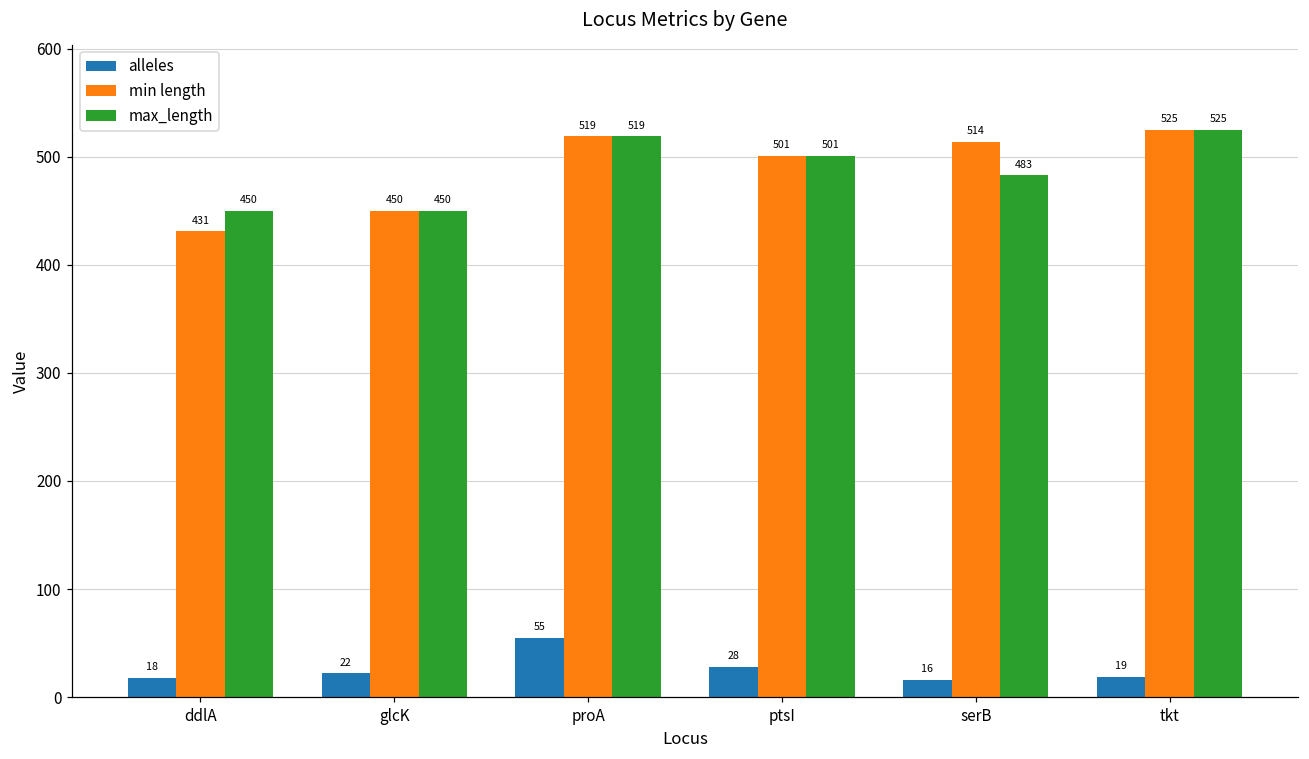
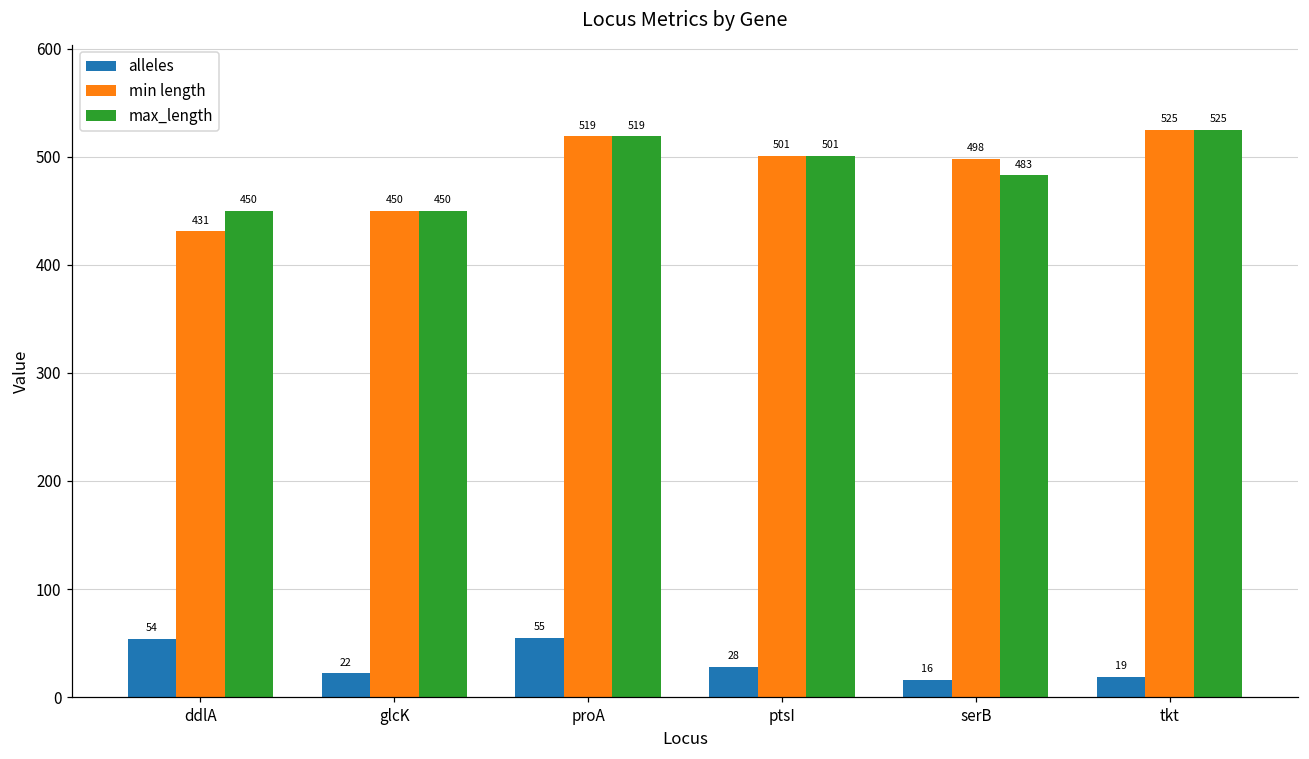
alleles, ddlA: 18 -> 54
min length, serB: 514 -> 498
